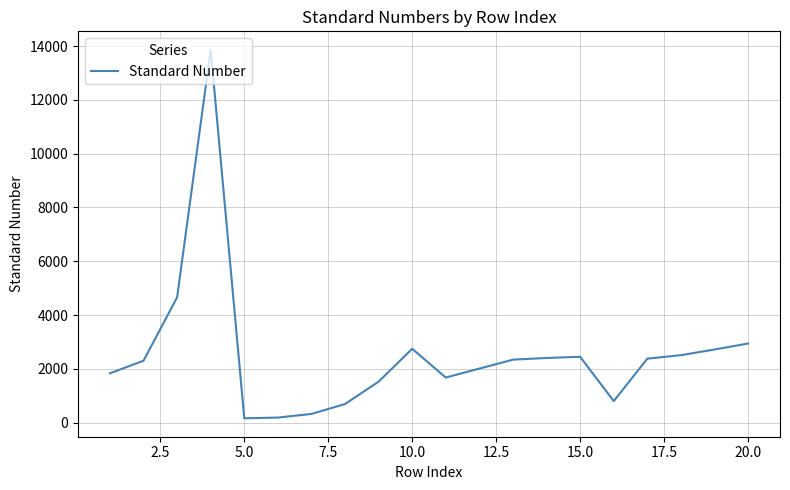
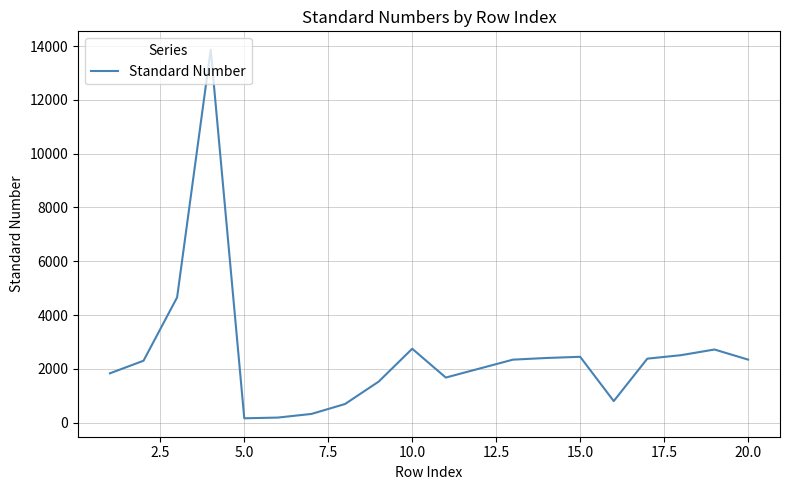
20.0: 2900 -> 2300
